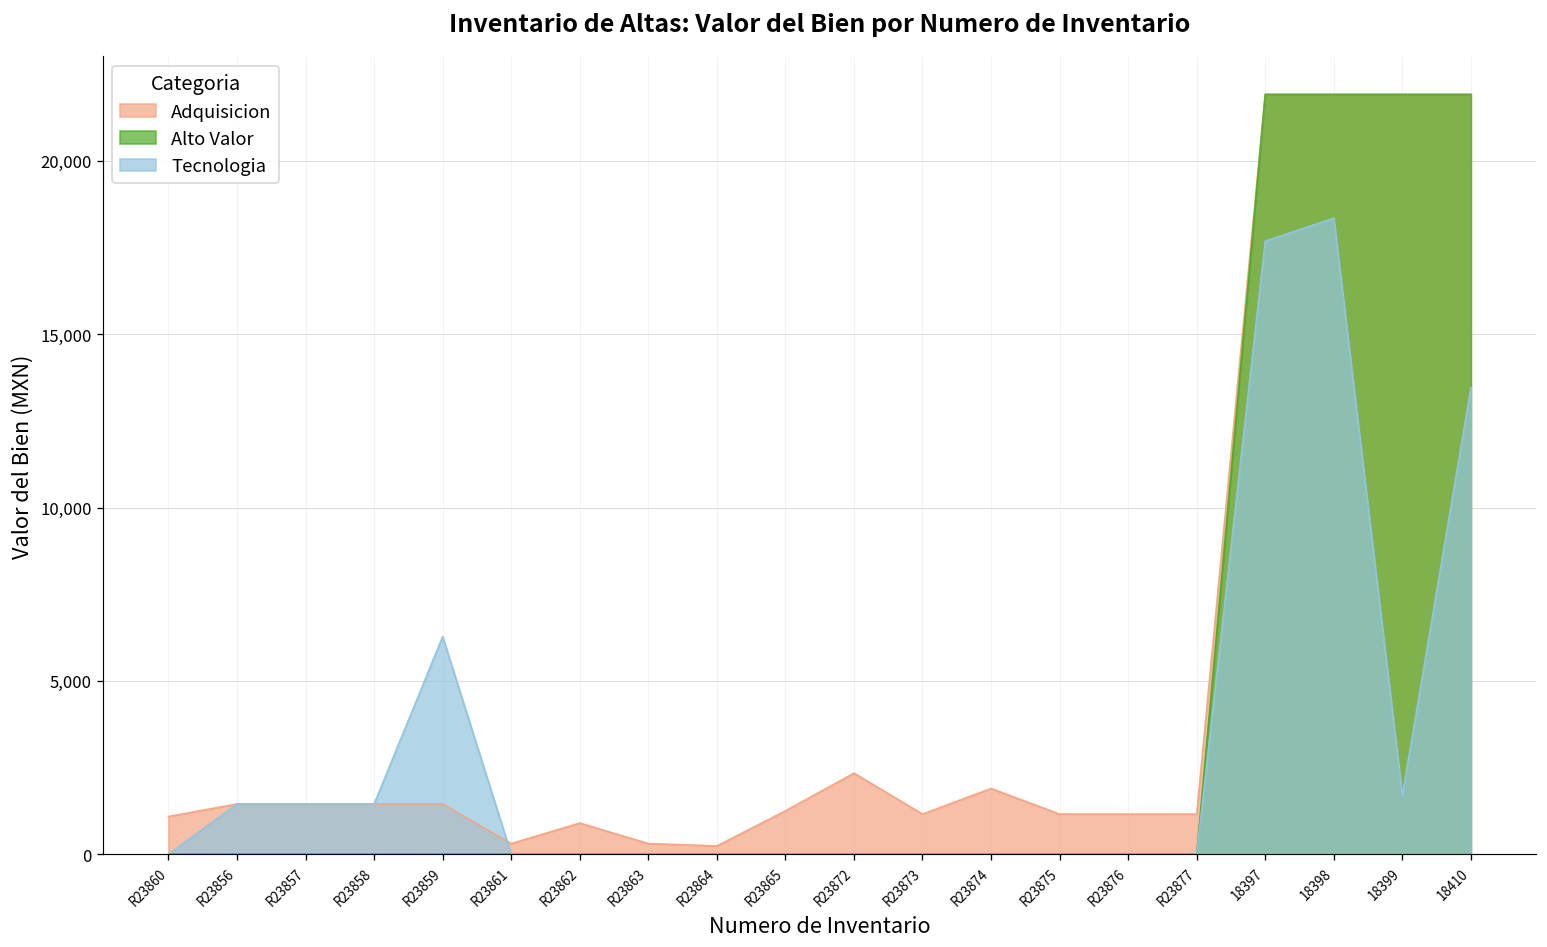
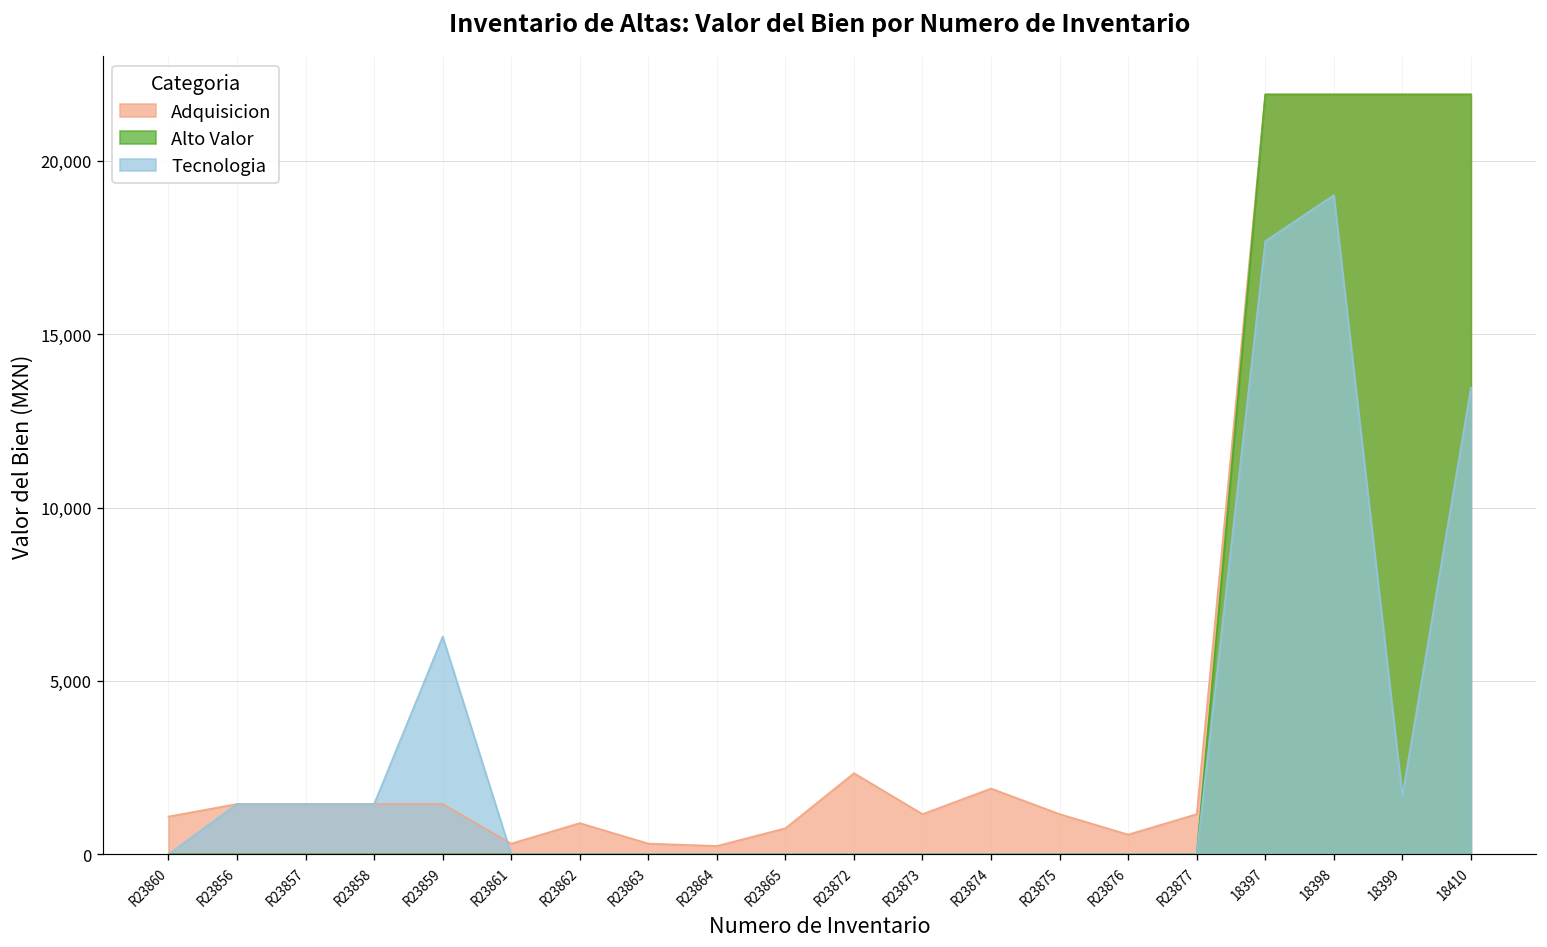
Adquisicion, R23865: 1,300 -> 700
Adquisicion, R23876: 1,200 -> 600
Tecnologia, 18398: 18,400 -> 19,000
